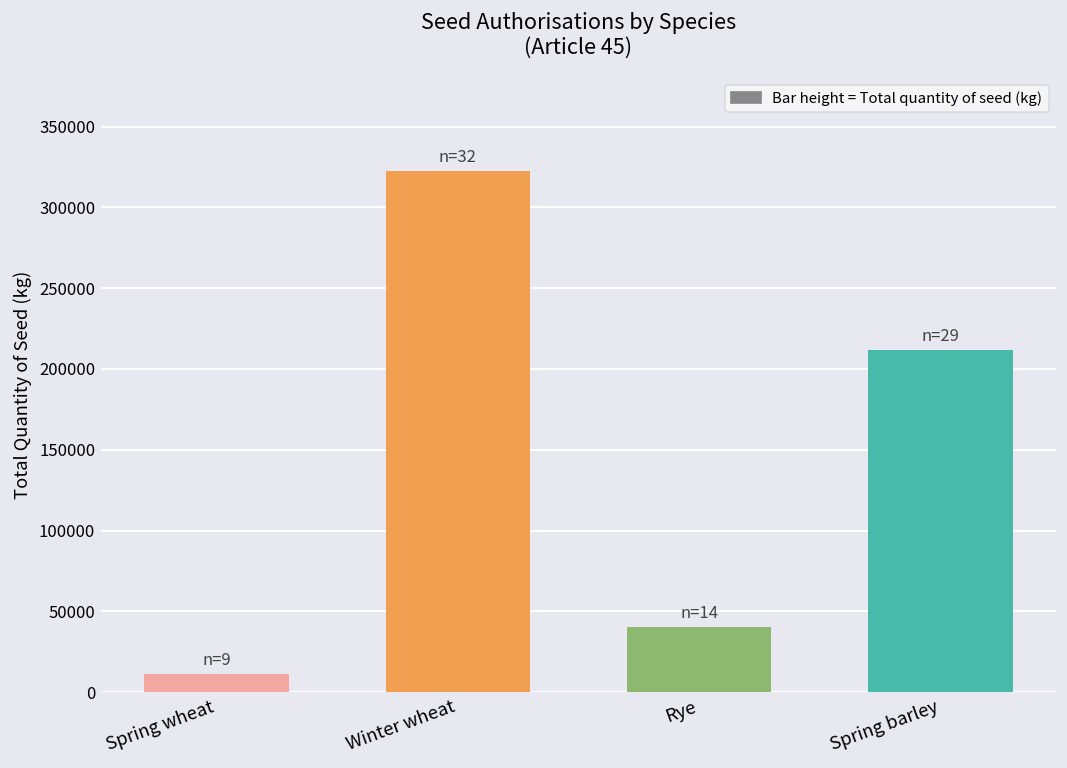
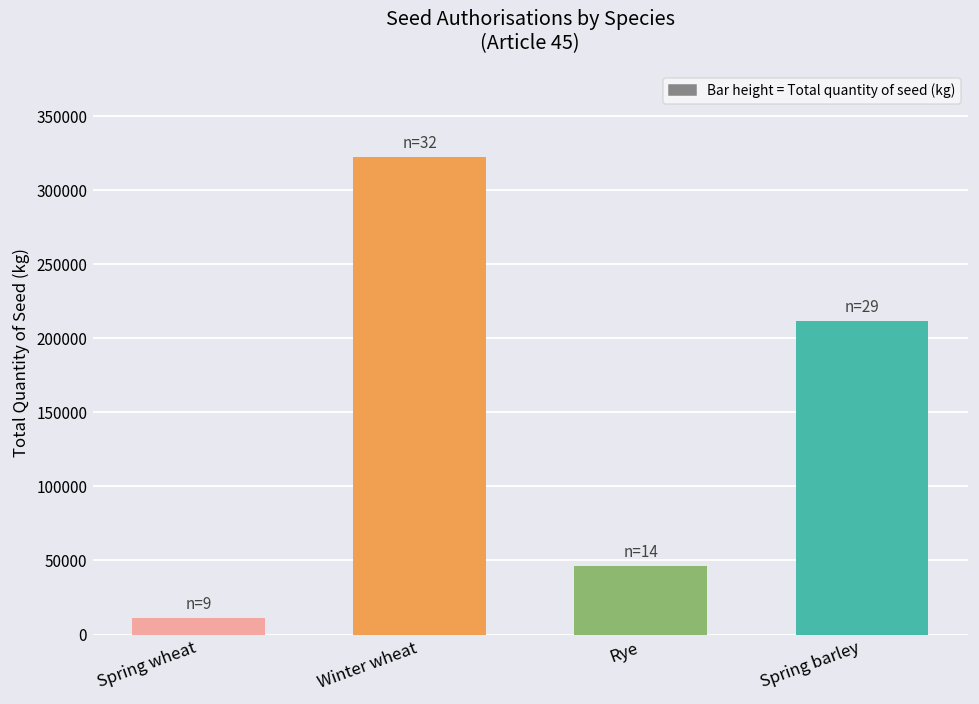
Rye: 40000 -> 46000
